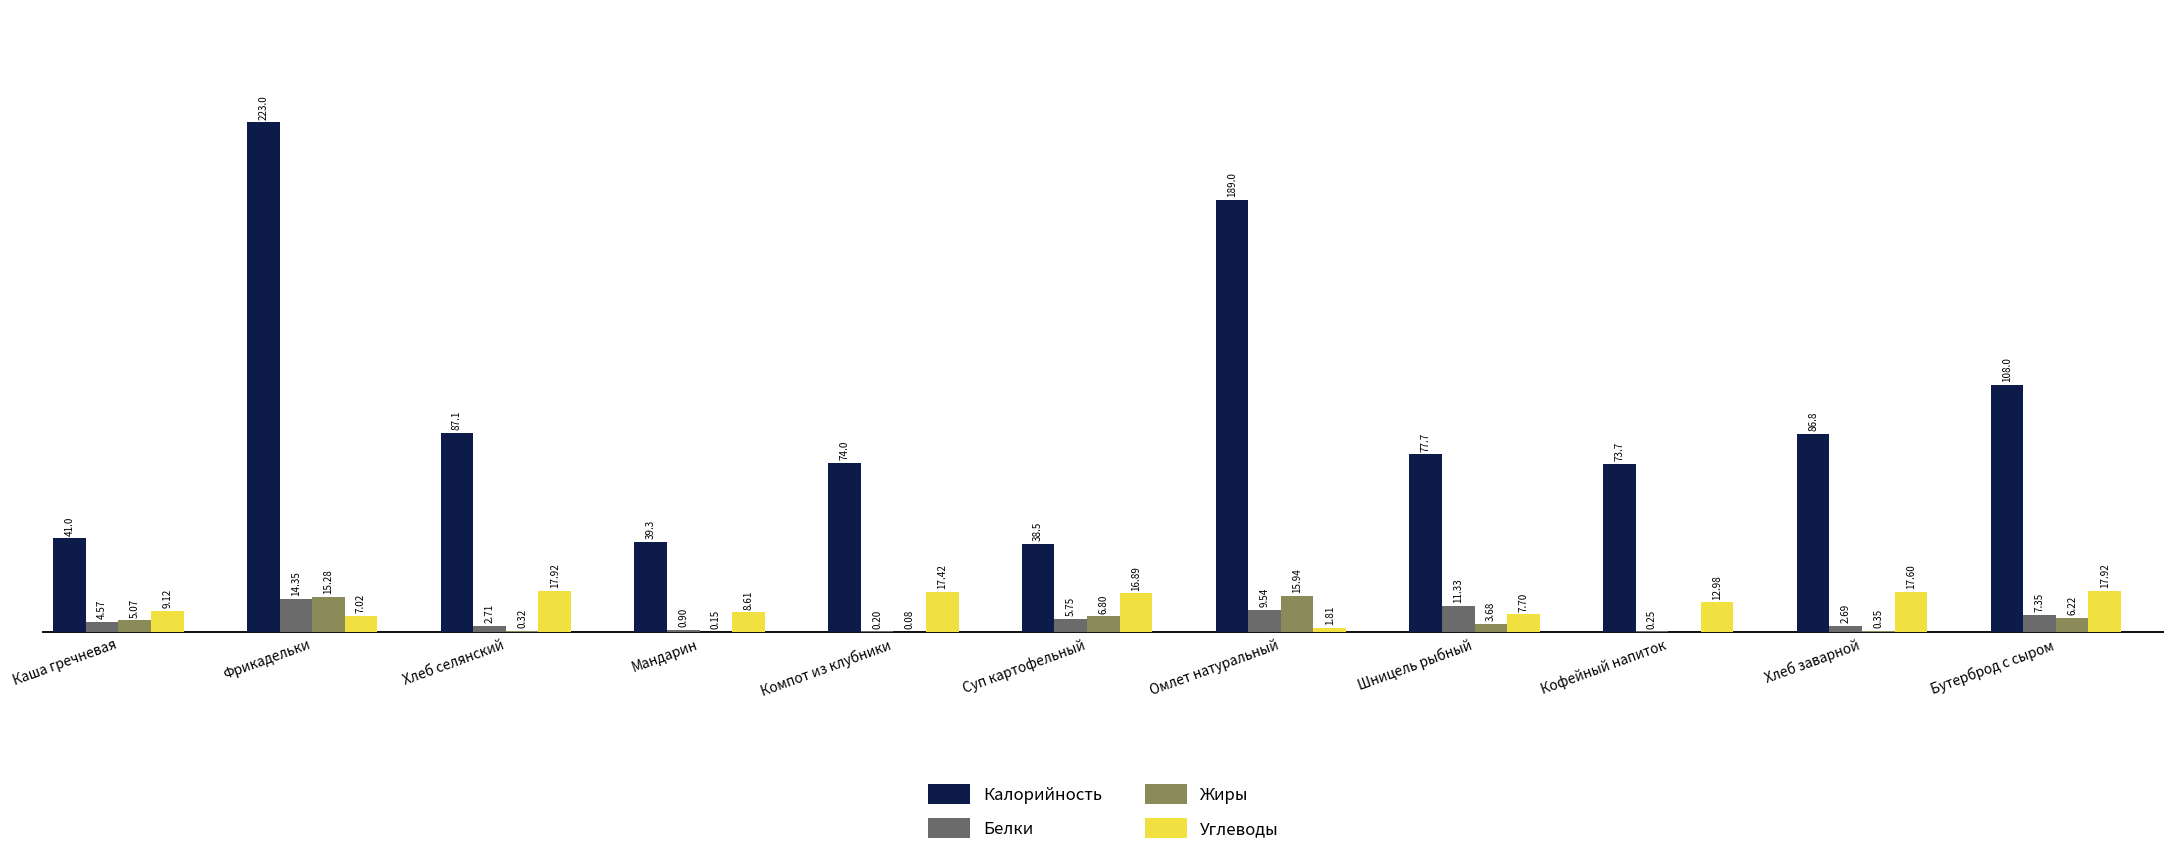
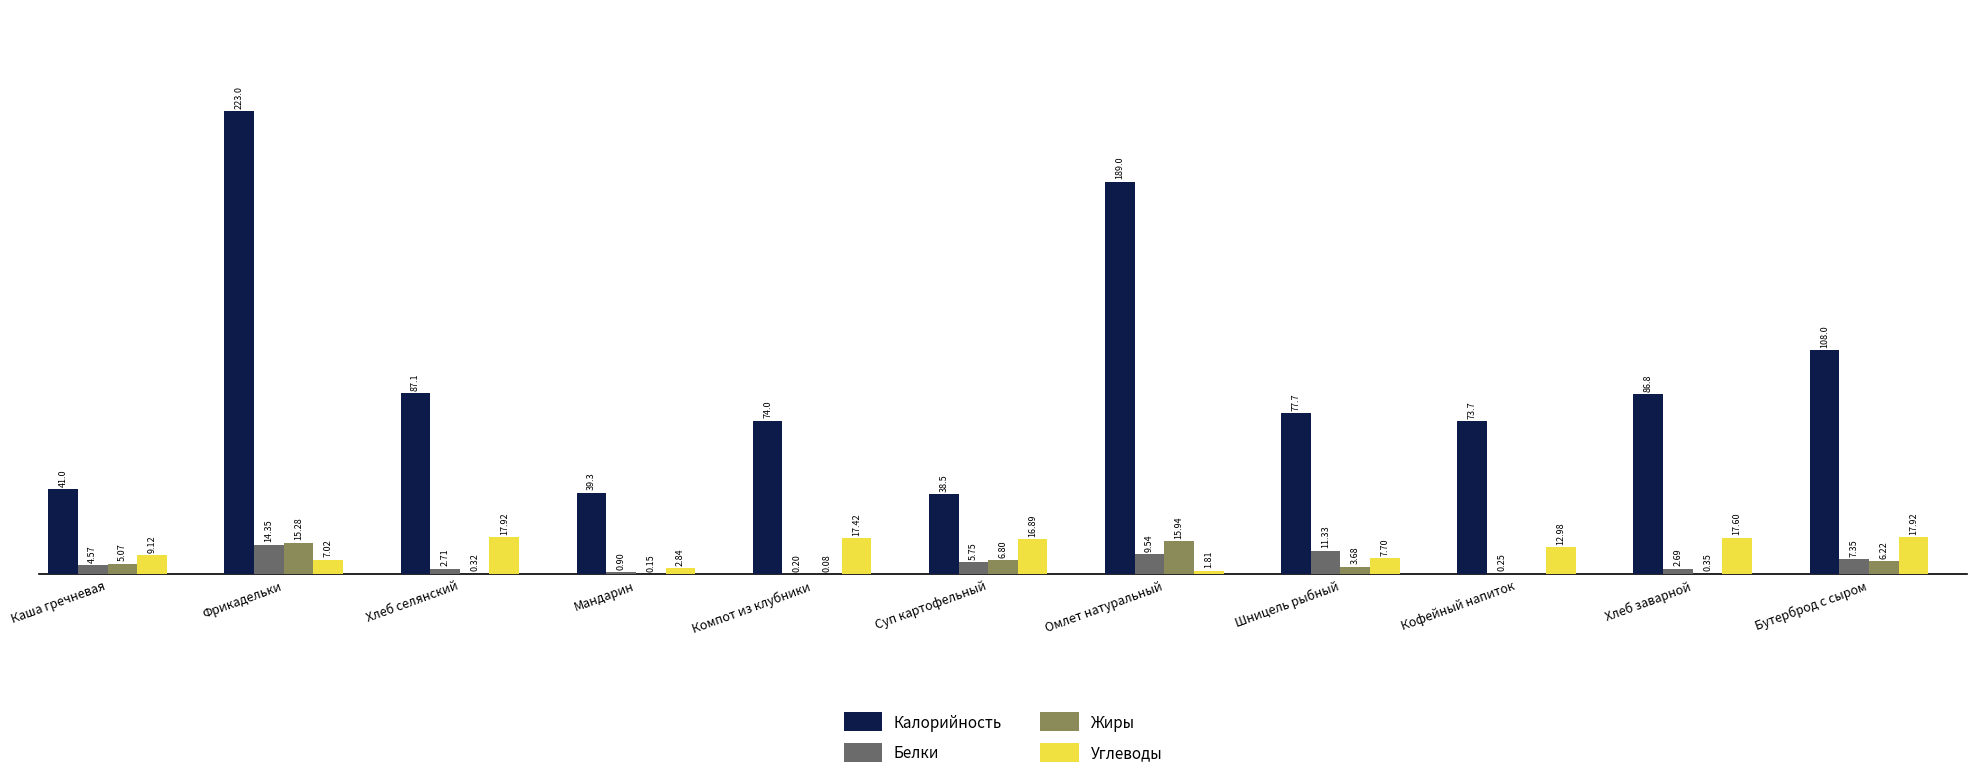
Углеводы, Мандарин: 8.61 -> 2.84
